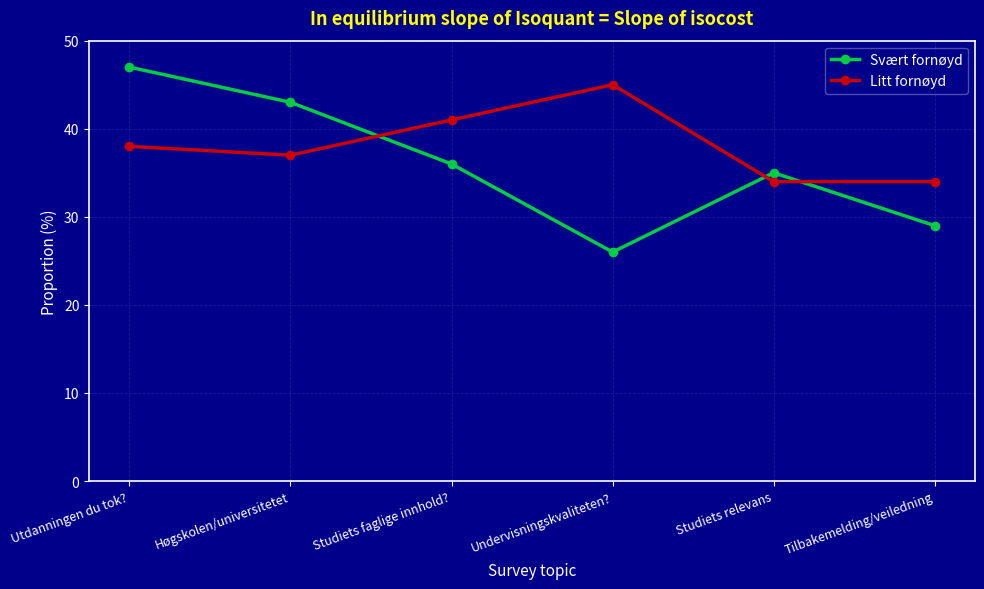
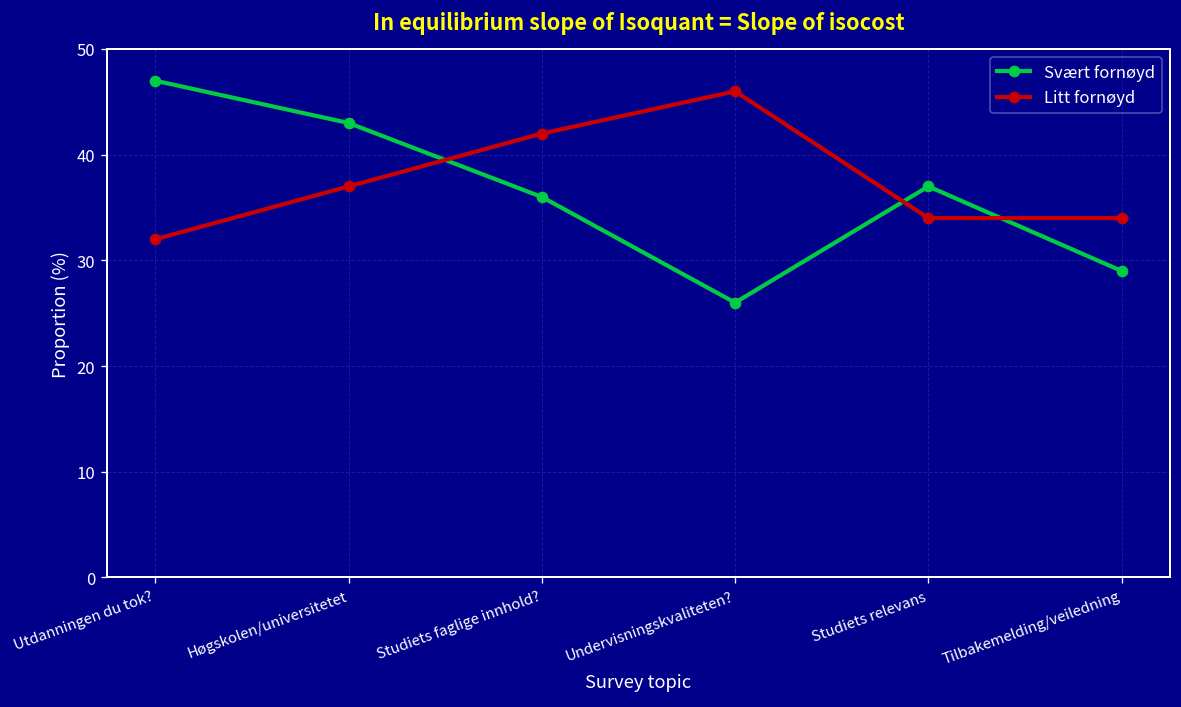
Litt fornøyd, Utdanningen du tok?: 38 -> 32
Litt fornøyd, Studiets faglige innhold?: 41 -> 42
Litt fornøyd, Undervisningskvaliteten?: 45 -> 46
Svært fornøyd, Studiets relevans: 35 -> 37
